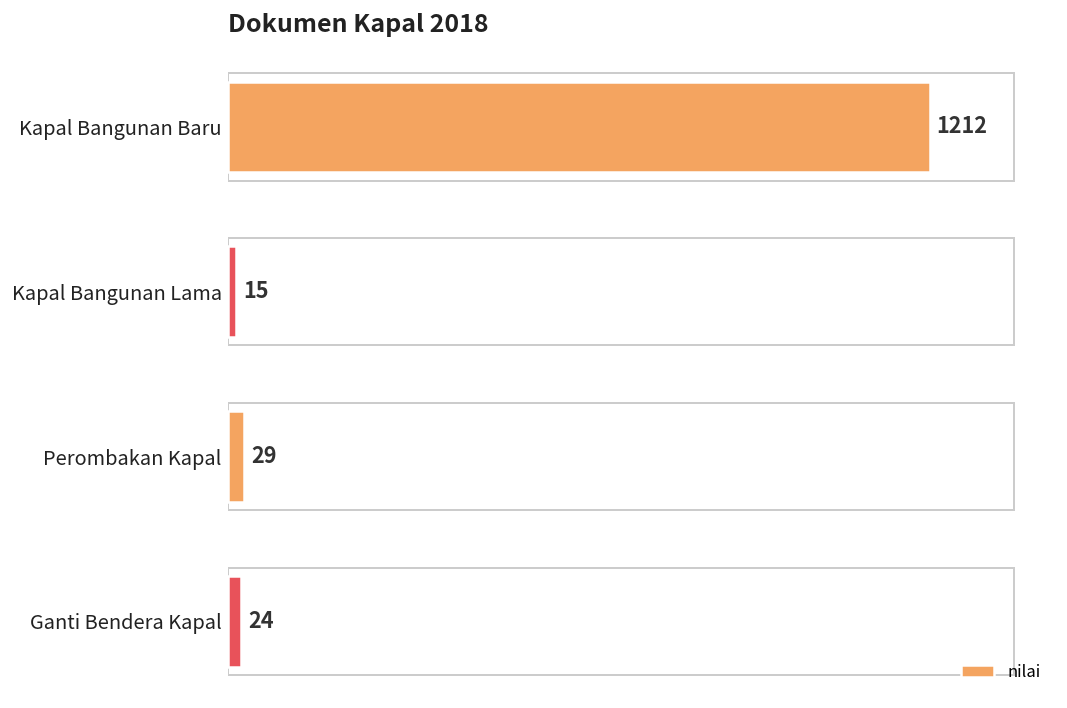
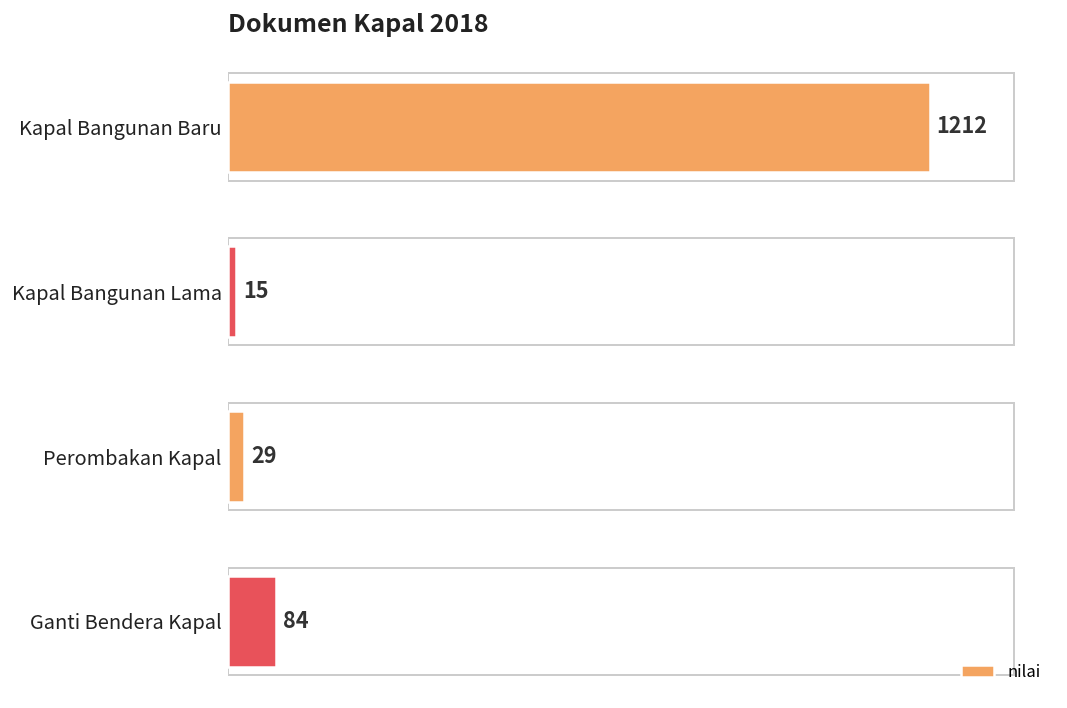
Ganti Bendera Kapal: 24 -> 84
